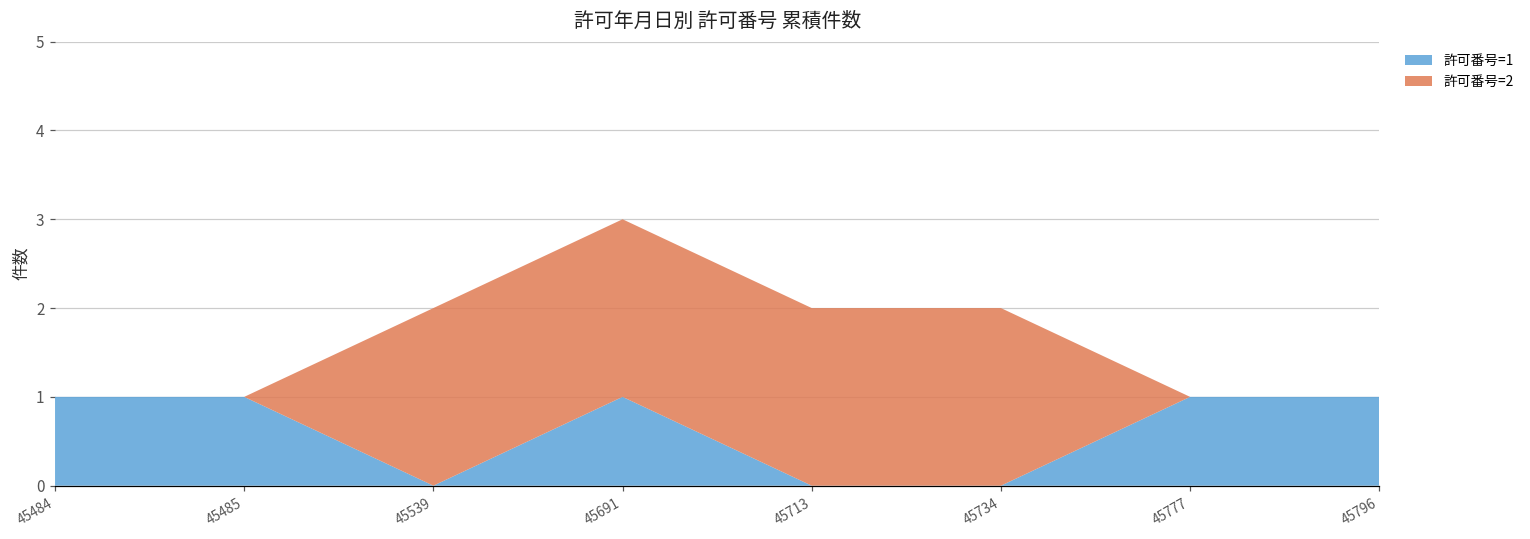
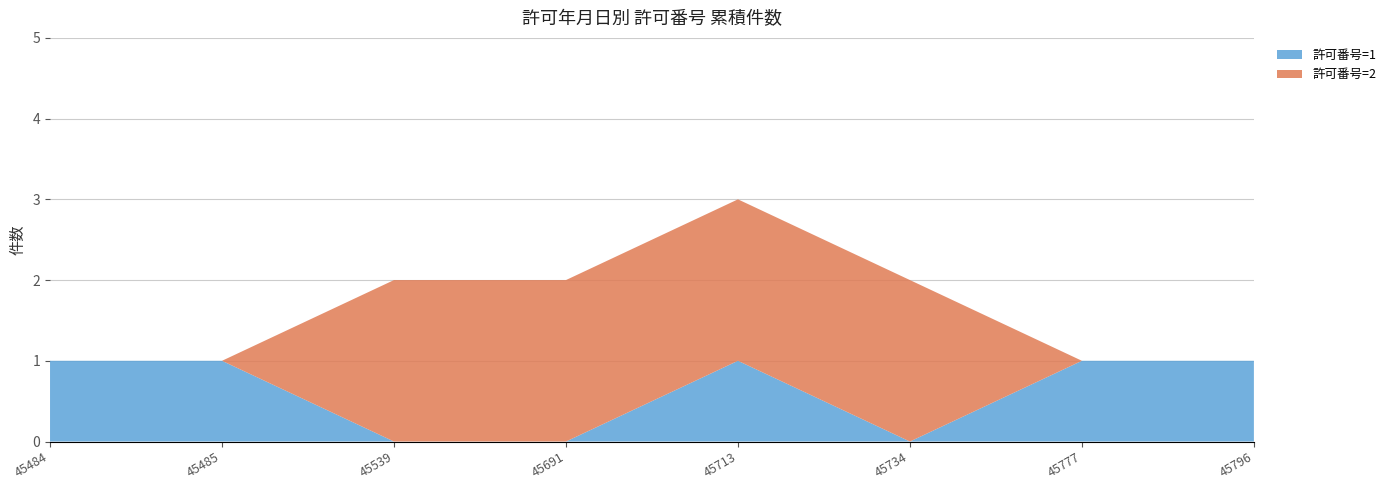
許可番号=1, 45691: 1 -> 0
許可番号=1, 45713: 0 -> 1
